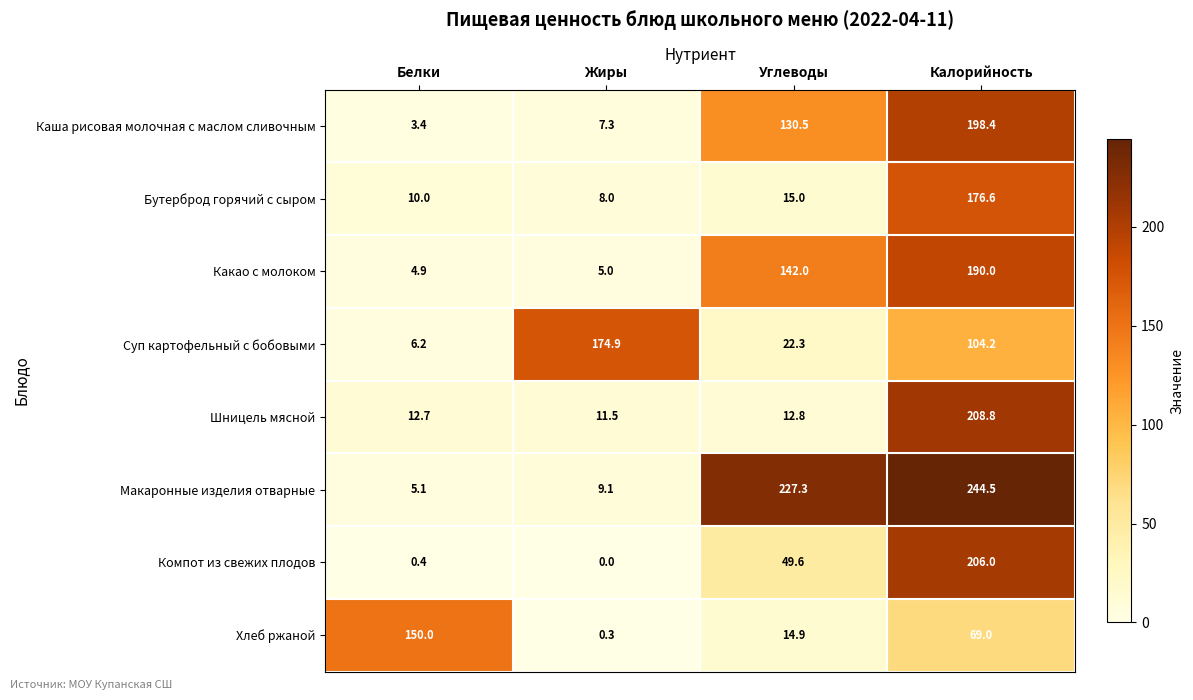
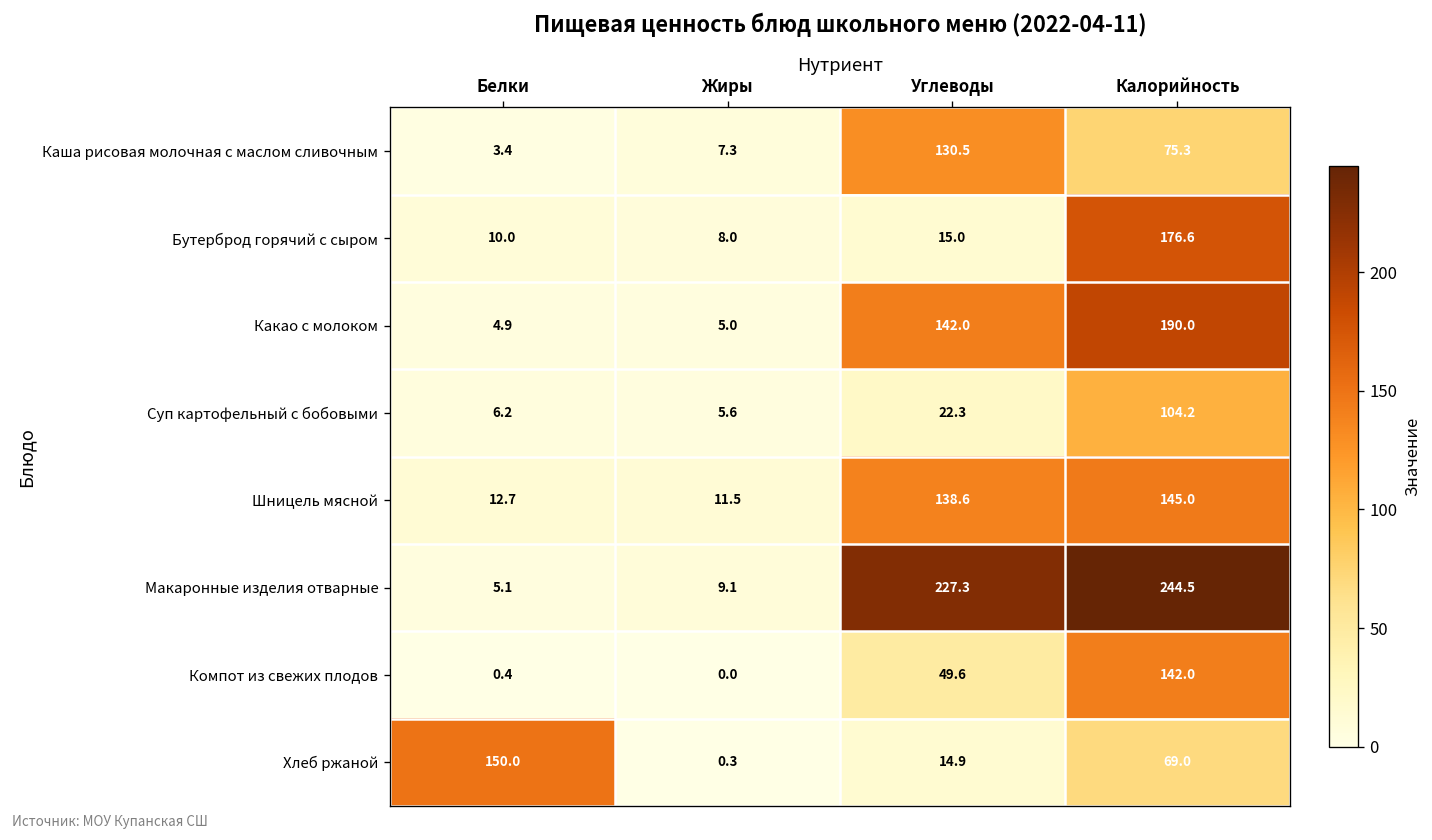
Каша рисовая молочная с маслом сливочным, Калорийность: 198.4 -> 75.3
Суп картофельный с бобовыми, Жиры: 174.9 -> 5.6
Шницель мясной, Углеводы: 12.8 -> 138.6
Шницель мясной, Калорийность: 208.8 -> 145.0
Компот из свежих плодов, Калорийность: 206.0 -> 142.0
